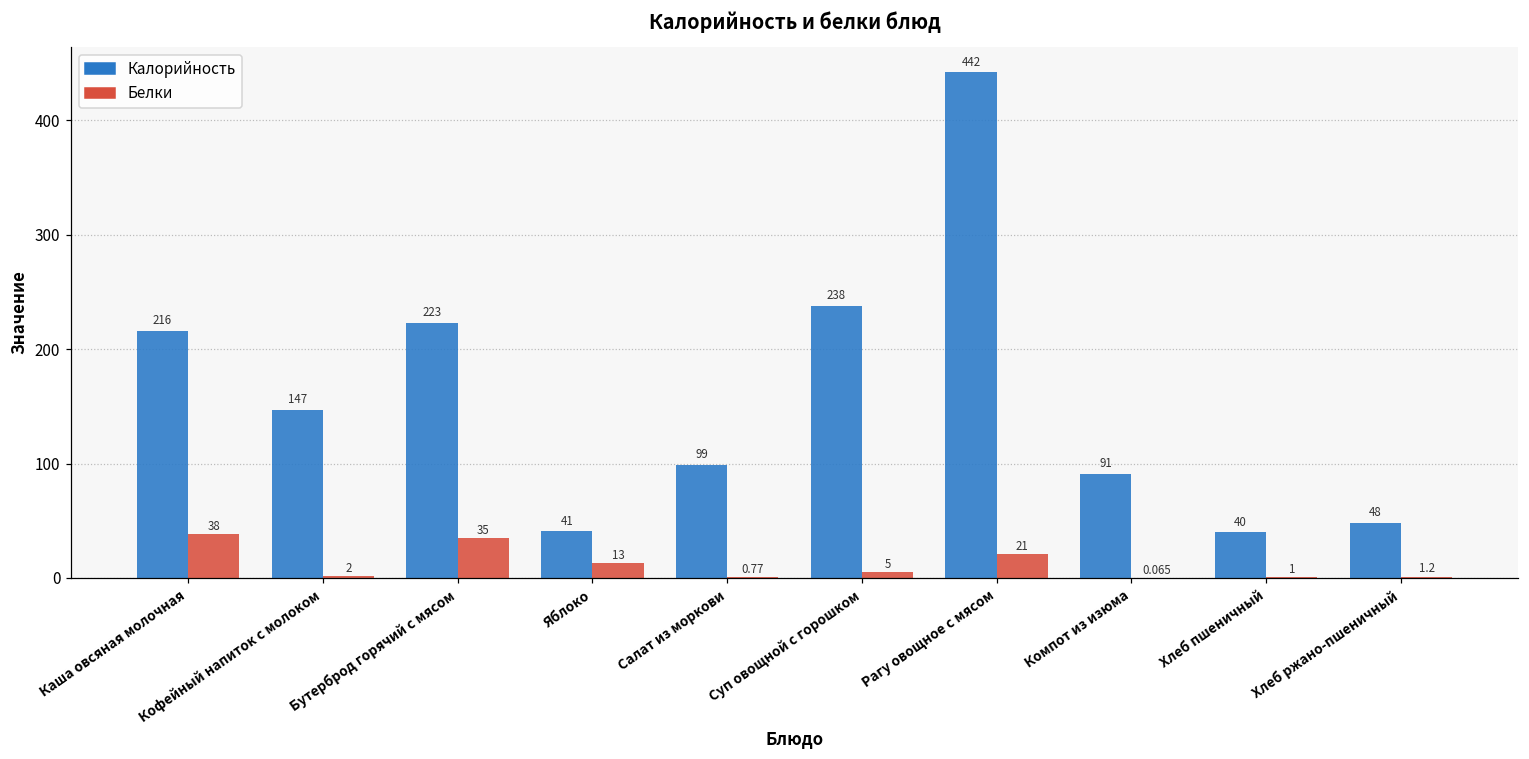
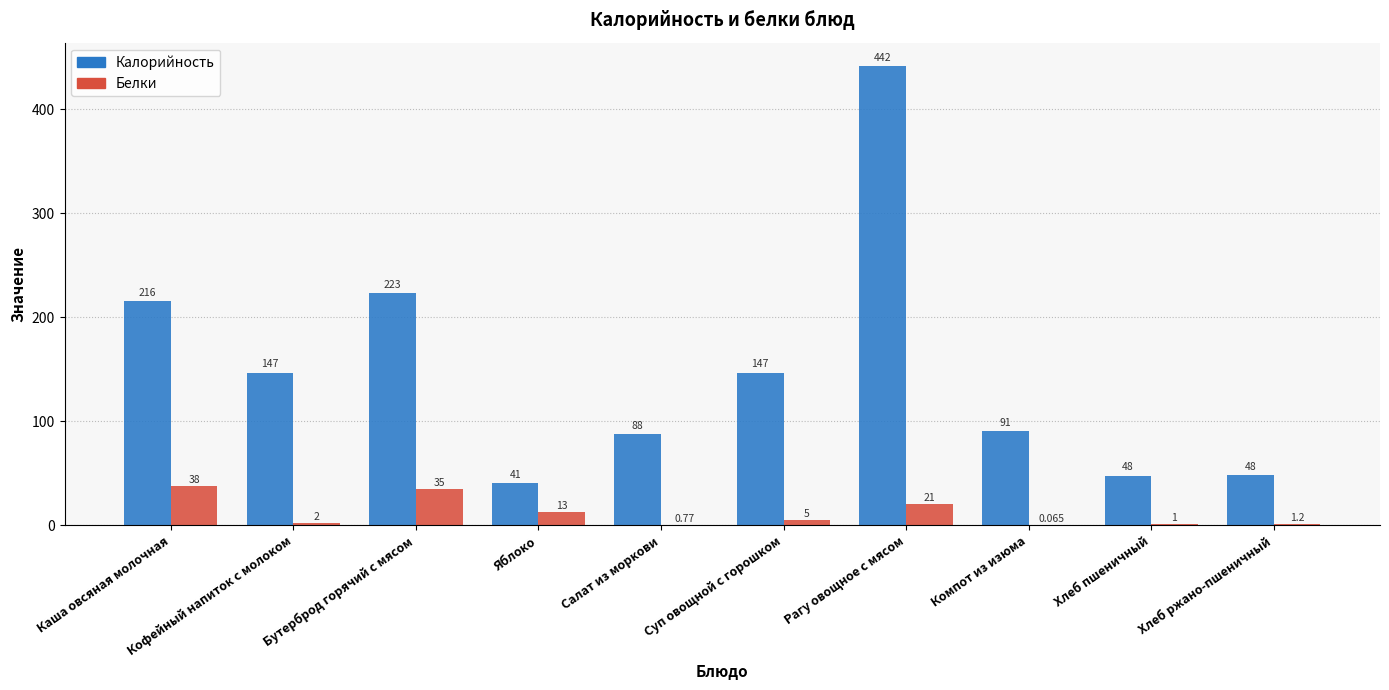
Калорийность, Салат из моркови: 99 -> 88
Калорийность, Суп овощной с горошком: 238 -> 147
Калорийность, Хлеб пшеничный: 40 -> 48
